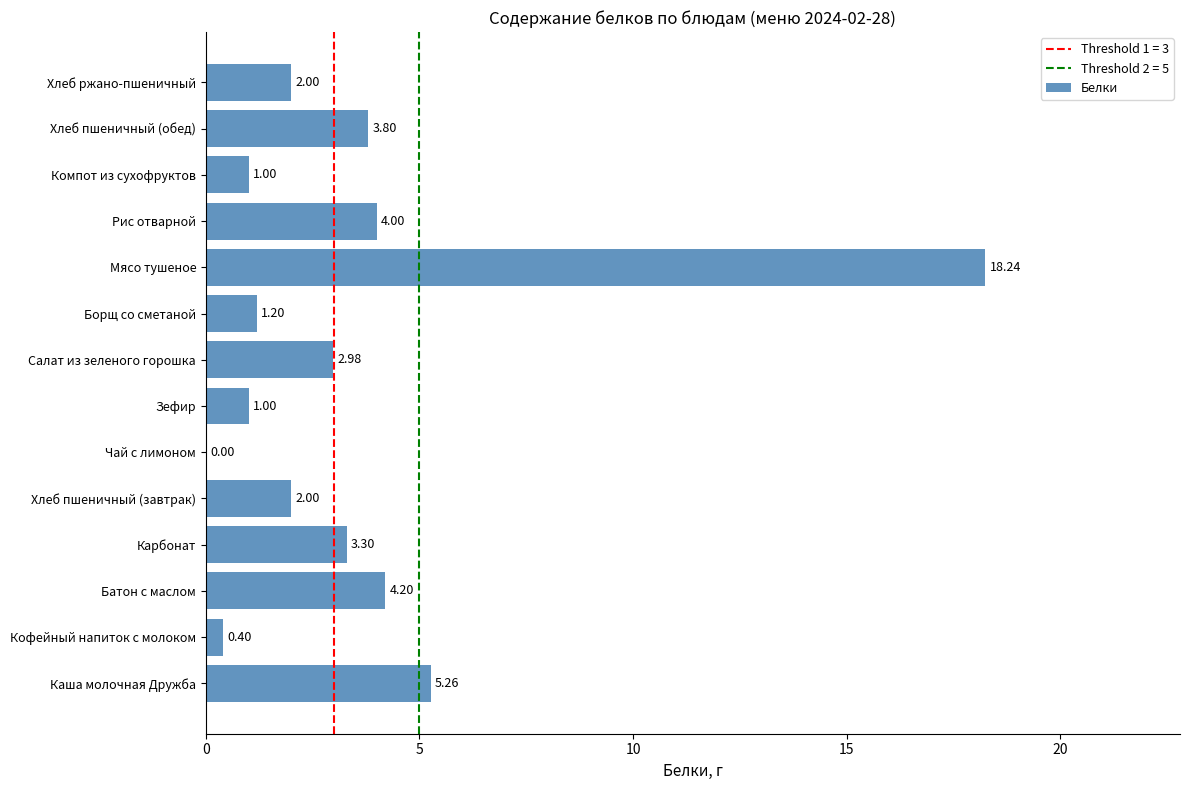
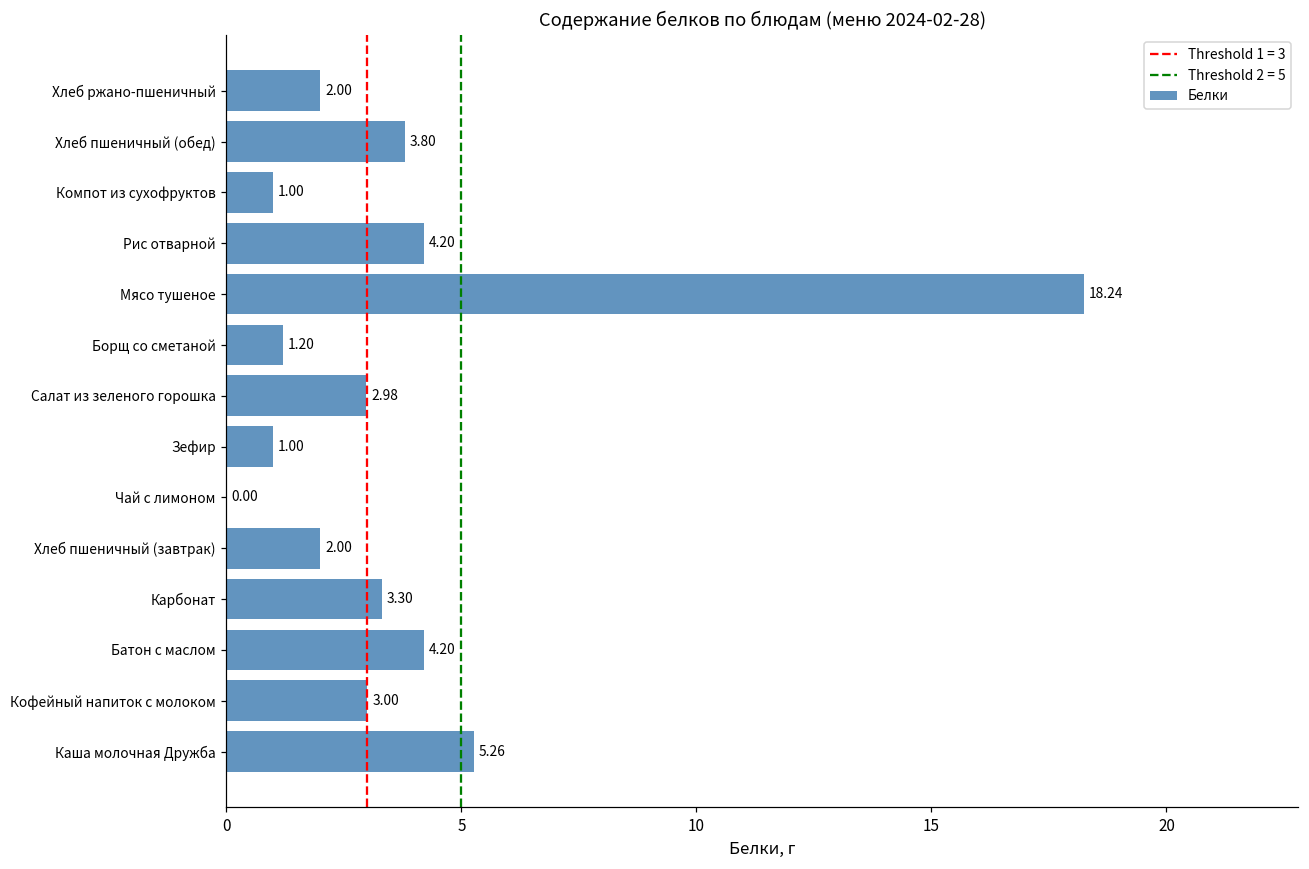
Рис отварной: 4.00 -> 4.20
Кофейный напиток с молоком: 0.40 -> 3.00
